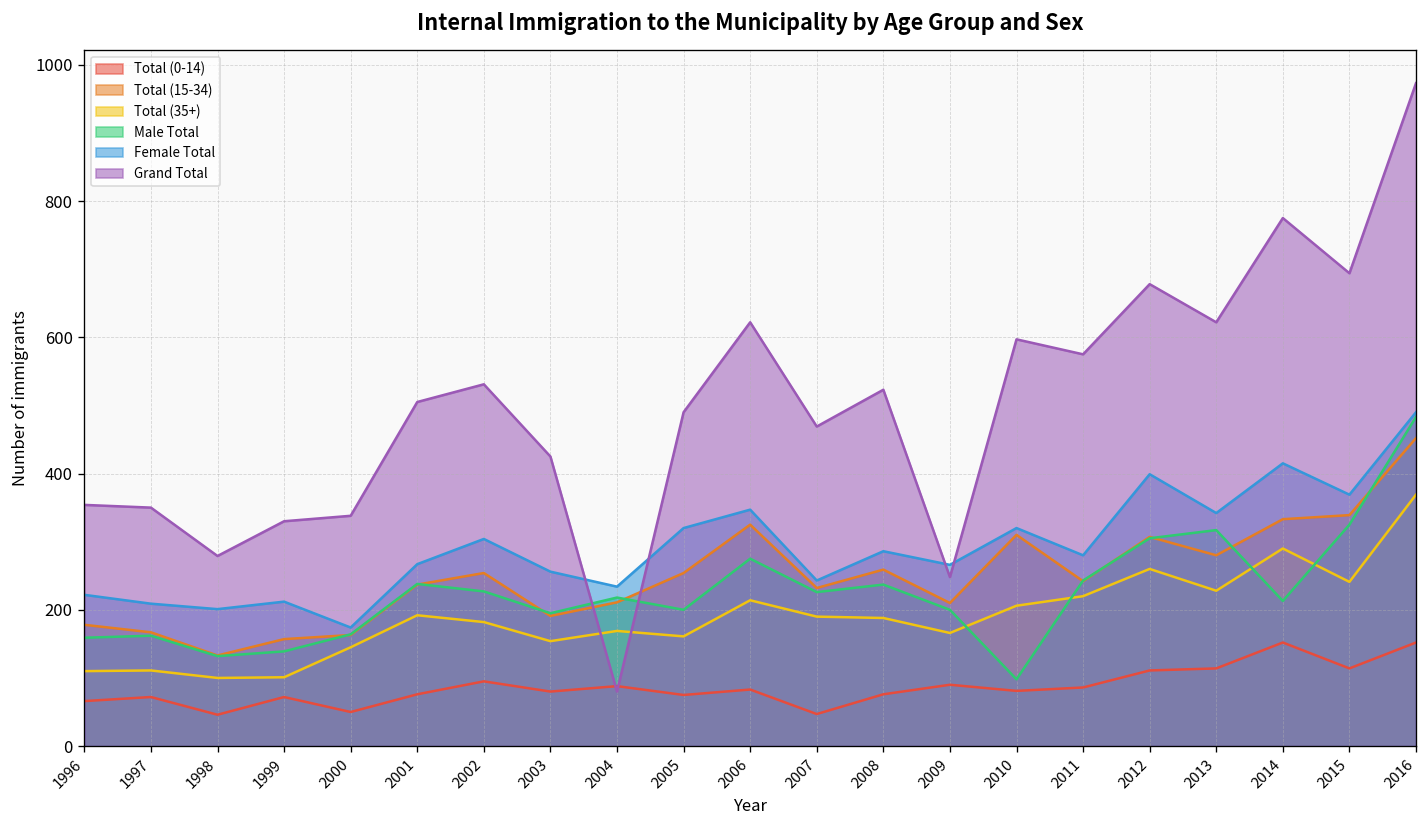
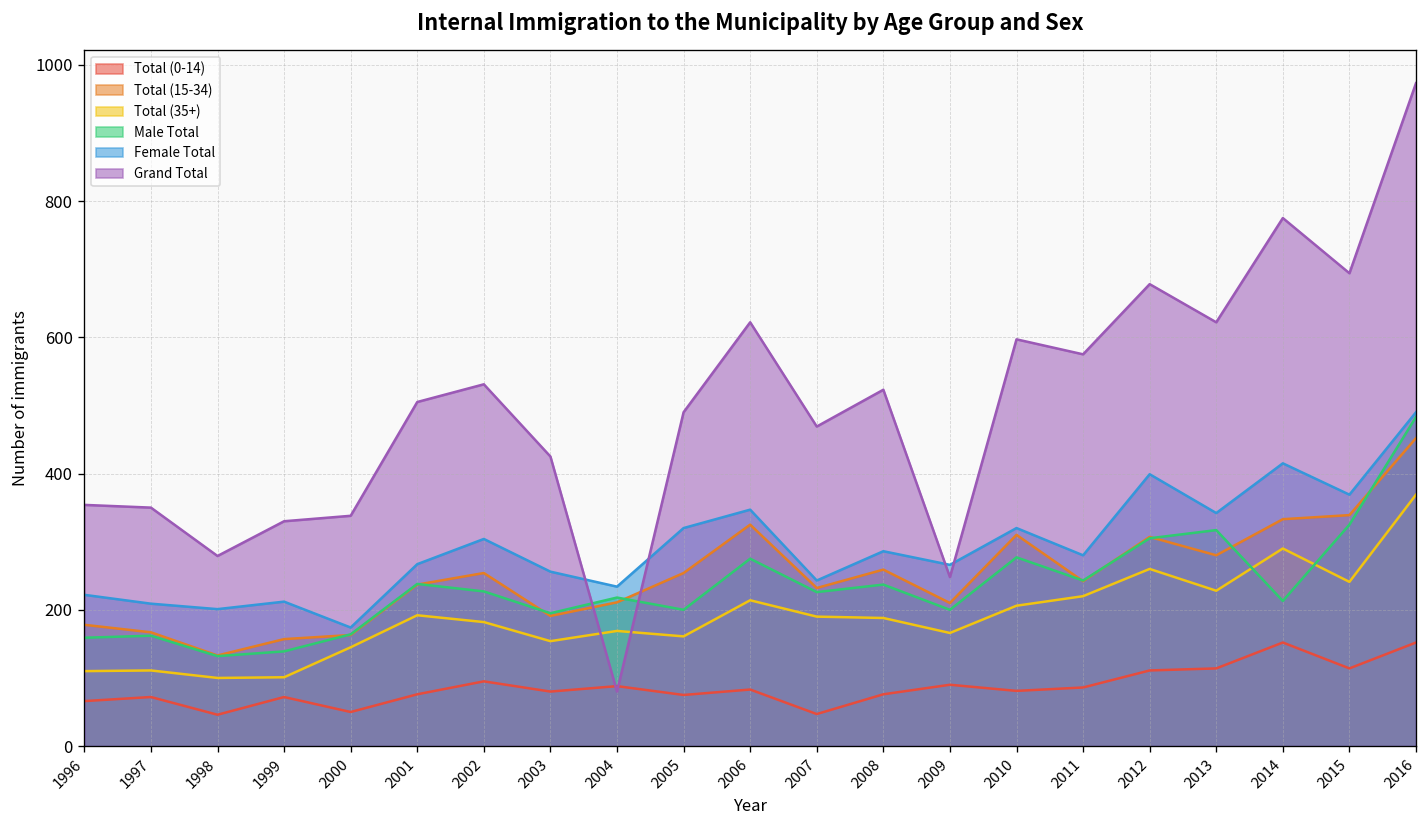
Male Total, 2010: 100 -> 280
